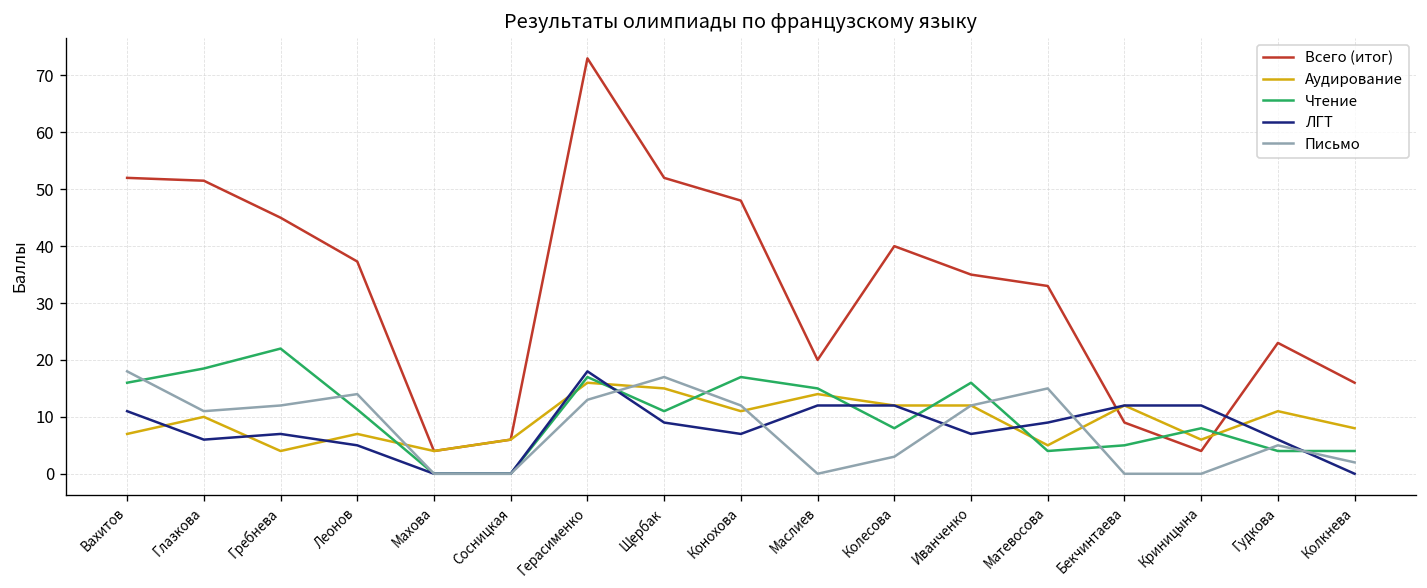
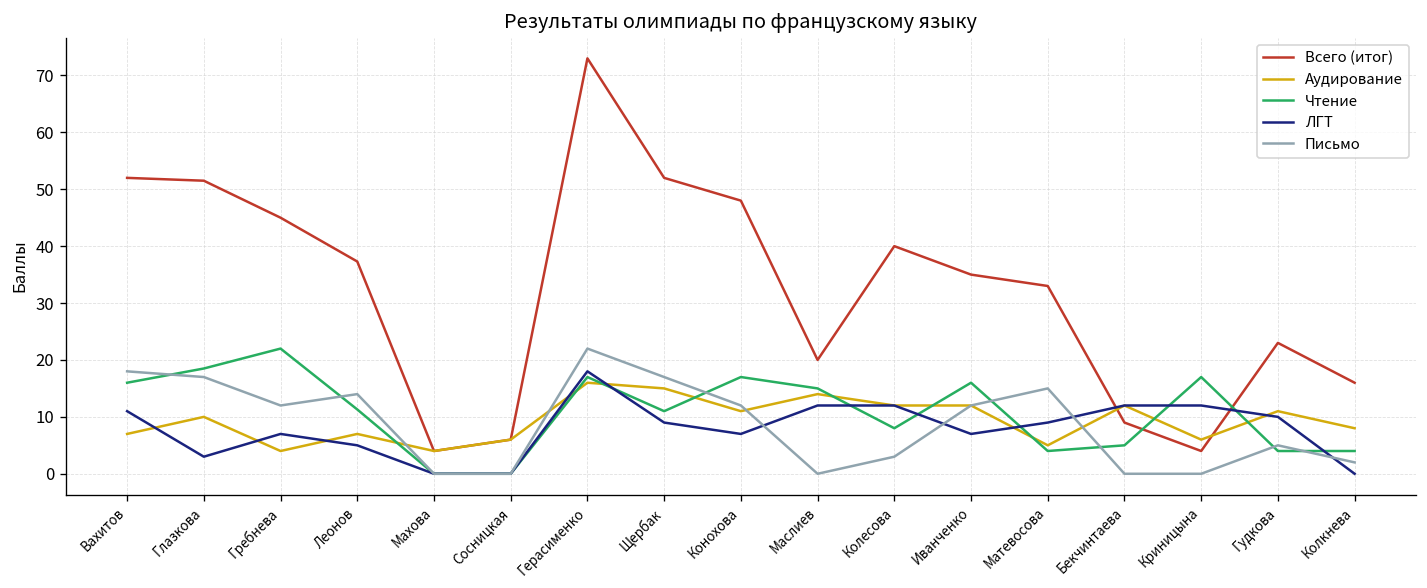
ЛГТ, Глазкова: 6 -> 3
Письмо, Глазкова: 11 -> 17
Письмо, Герасименко: 13 -> 22
Чтение, Криницына: 8 -> 17
ЛГТ, Гудкова: 6 -> 10
